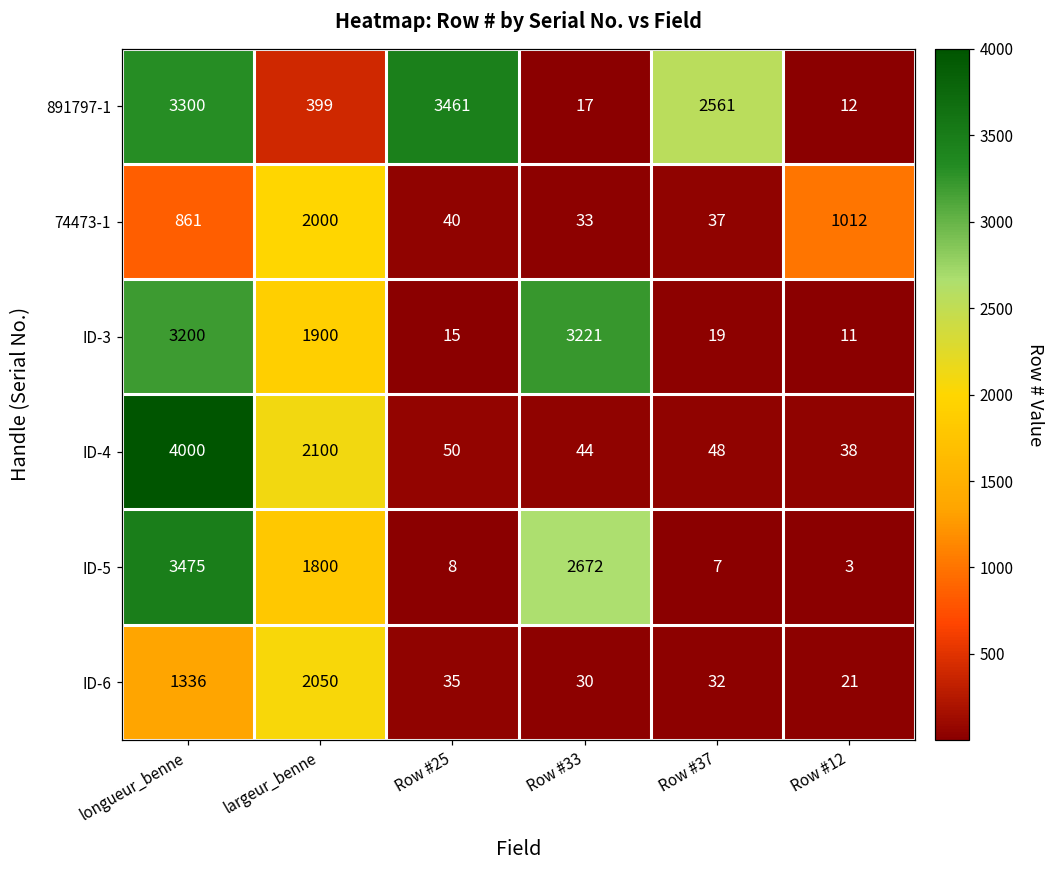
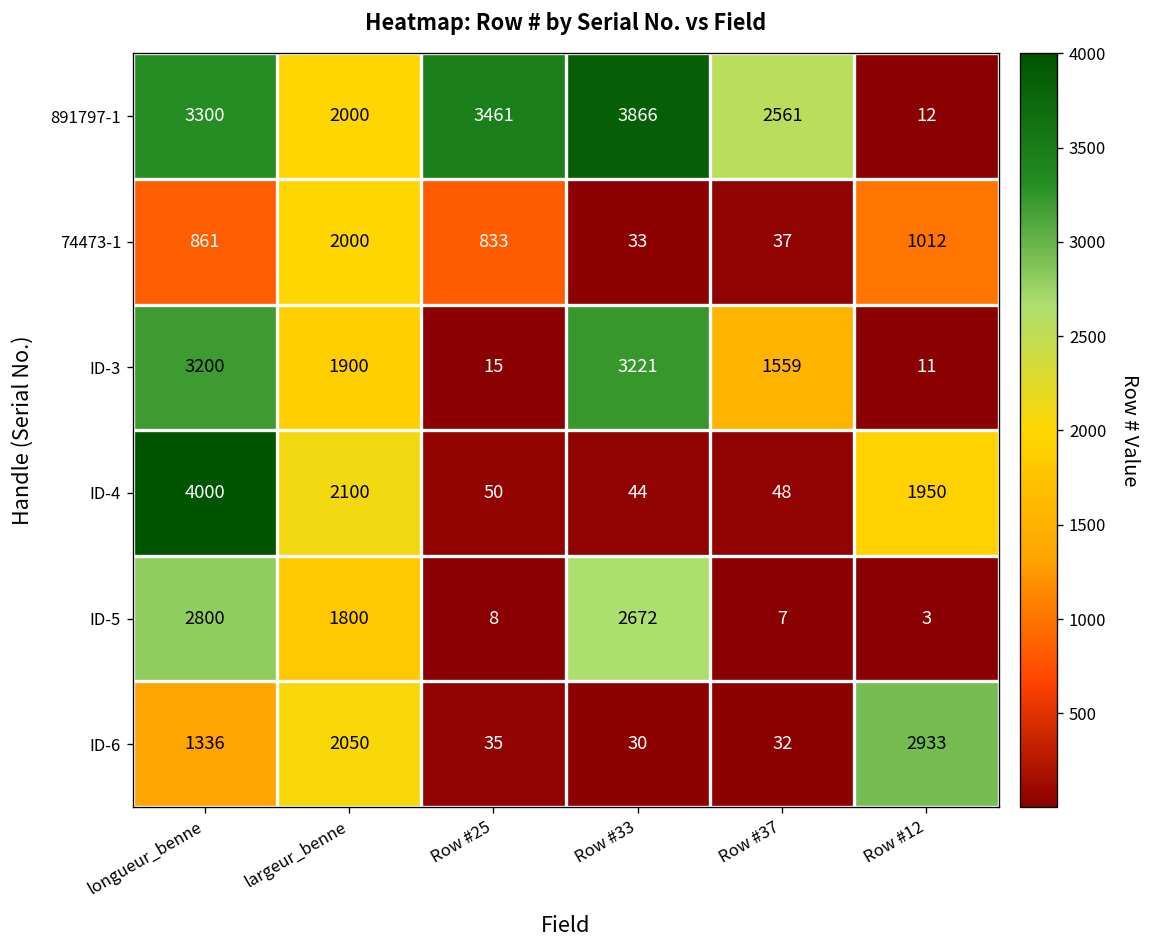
891797-1, largeur_benne: 399 -> 2000
891797-1, Row #33: 17 -> 3866
74473-1, Row #25: 40 -> 833
ID-3, Row #37: 19 -> 1559
ID-4, Row #12: 38 -> 1950
ID-5, longueur_benne: 3475 -> 2800
ID-6, Row #12: 21 -> 2933
